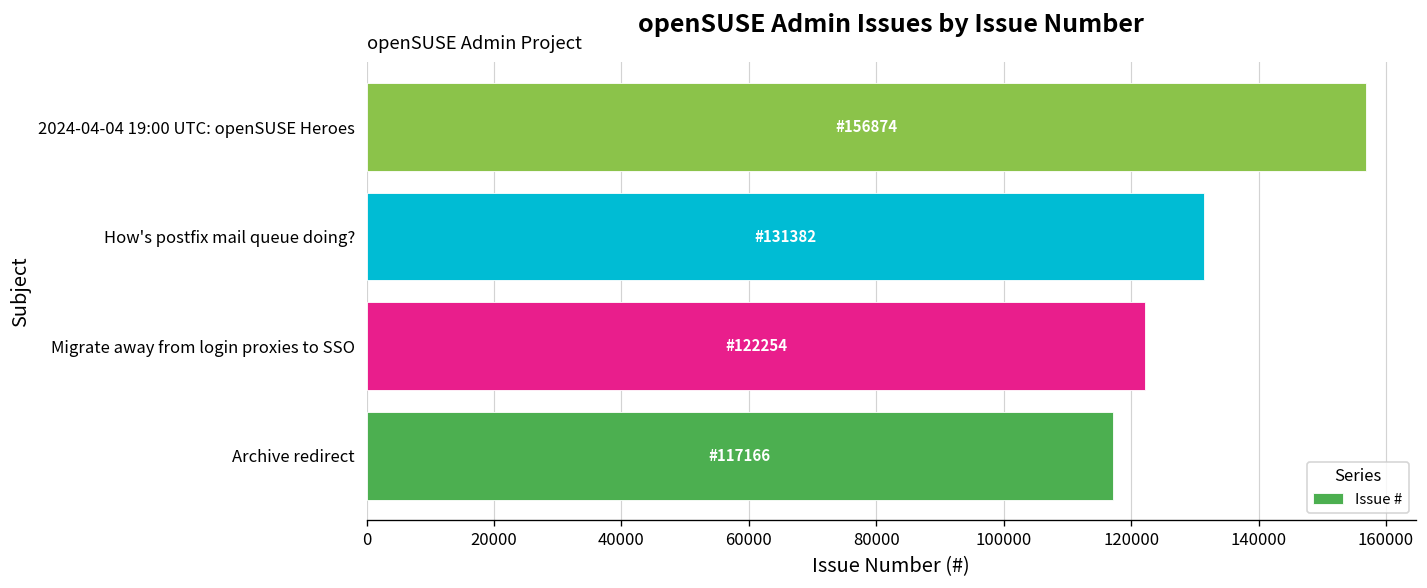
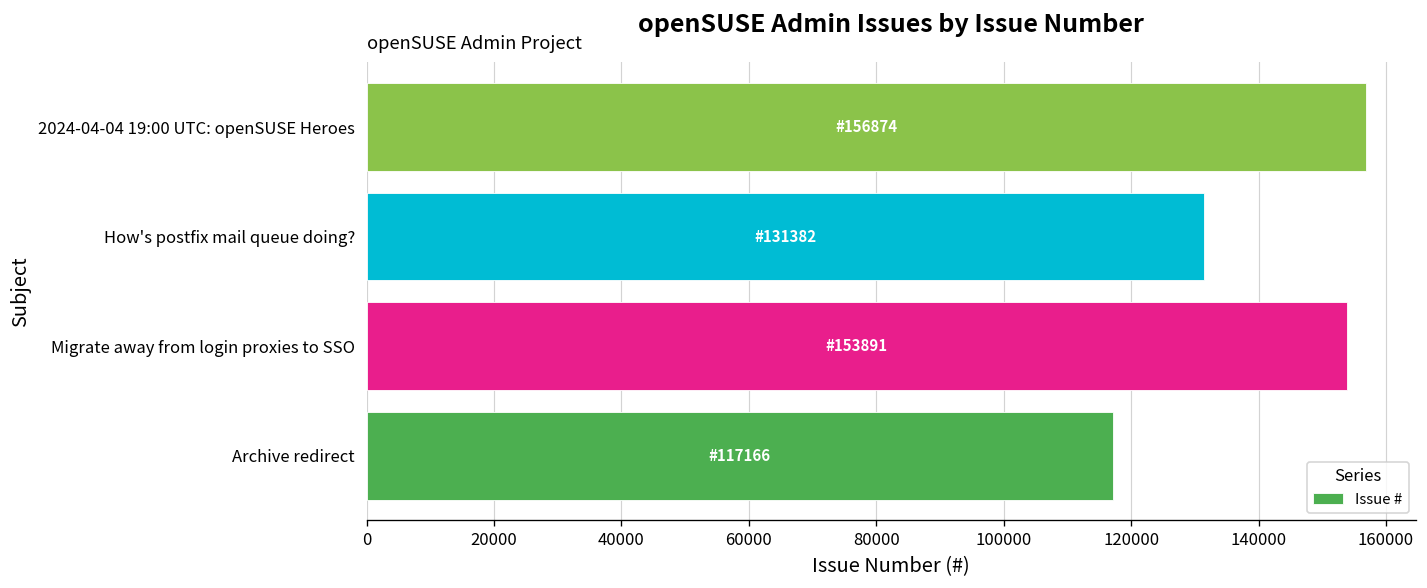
Migrate away from login proxies to SSO: 122254 -> 153891
